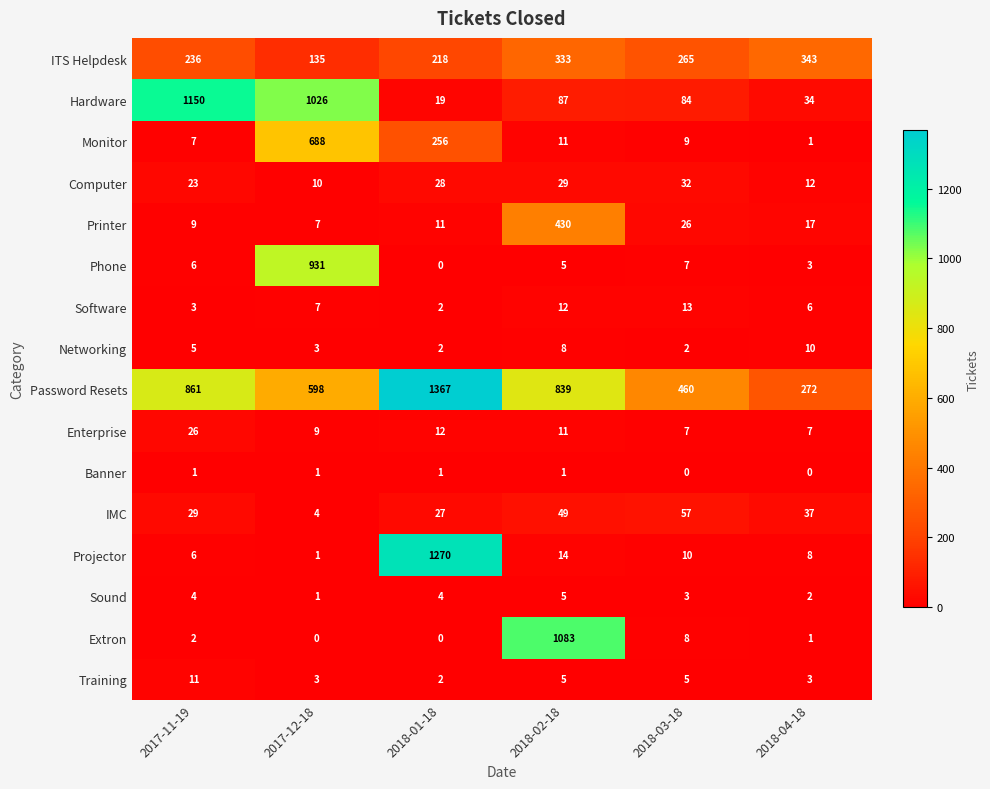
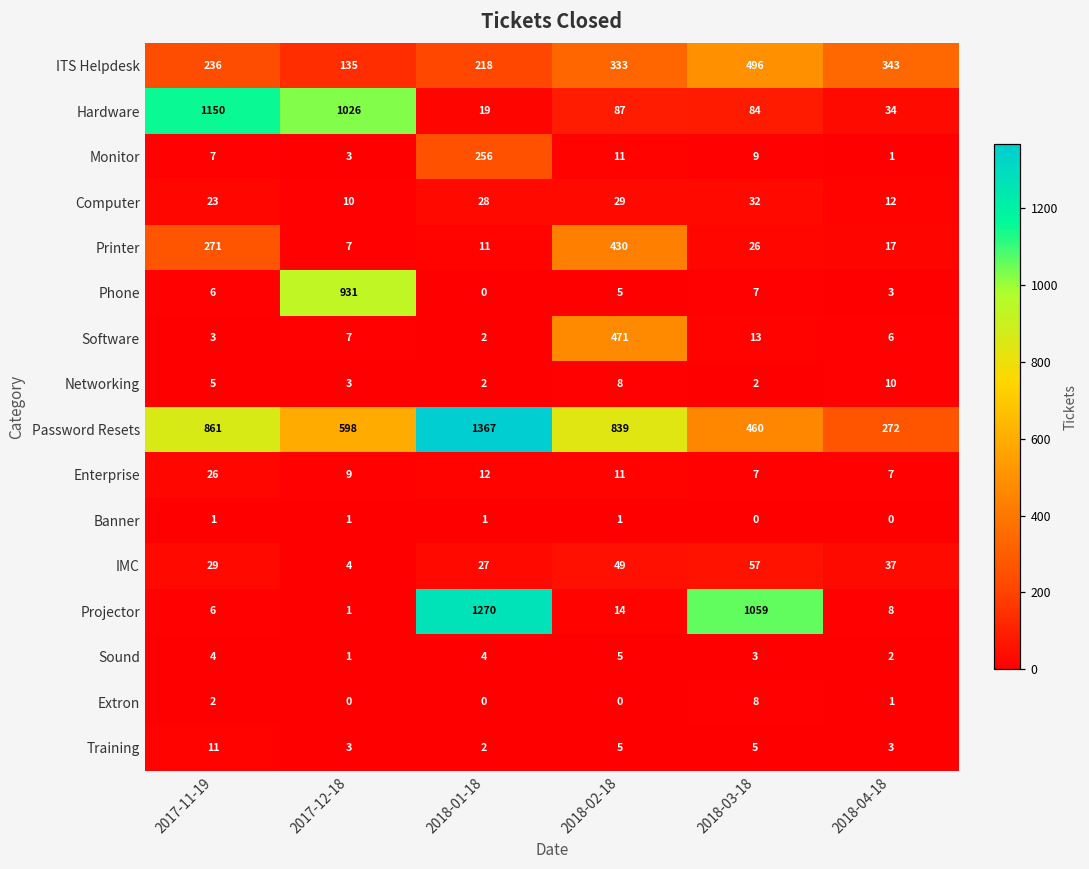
ITS Helpdesk, 2018-03-18: 265 -> 496
Monitor, 2017-12-18: 688 -> 3
Printer, 2017-11-19: 9 -> 271
Software, 2018-02-18: 12 -> 471
Projector, 2018-03-18: 10 -> 1059
Extron, 2018-02-18: 1083 -> 0
